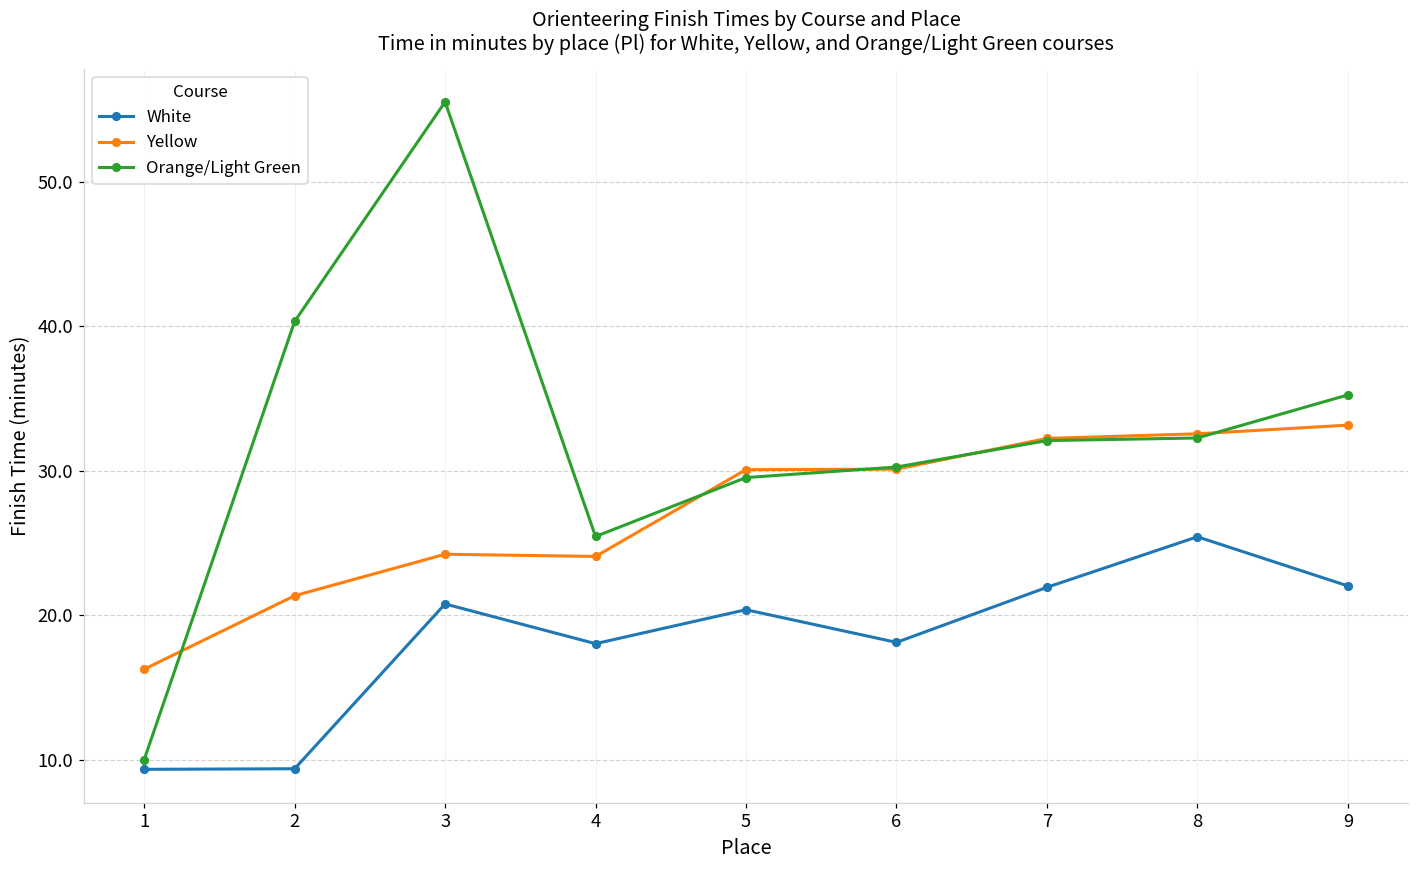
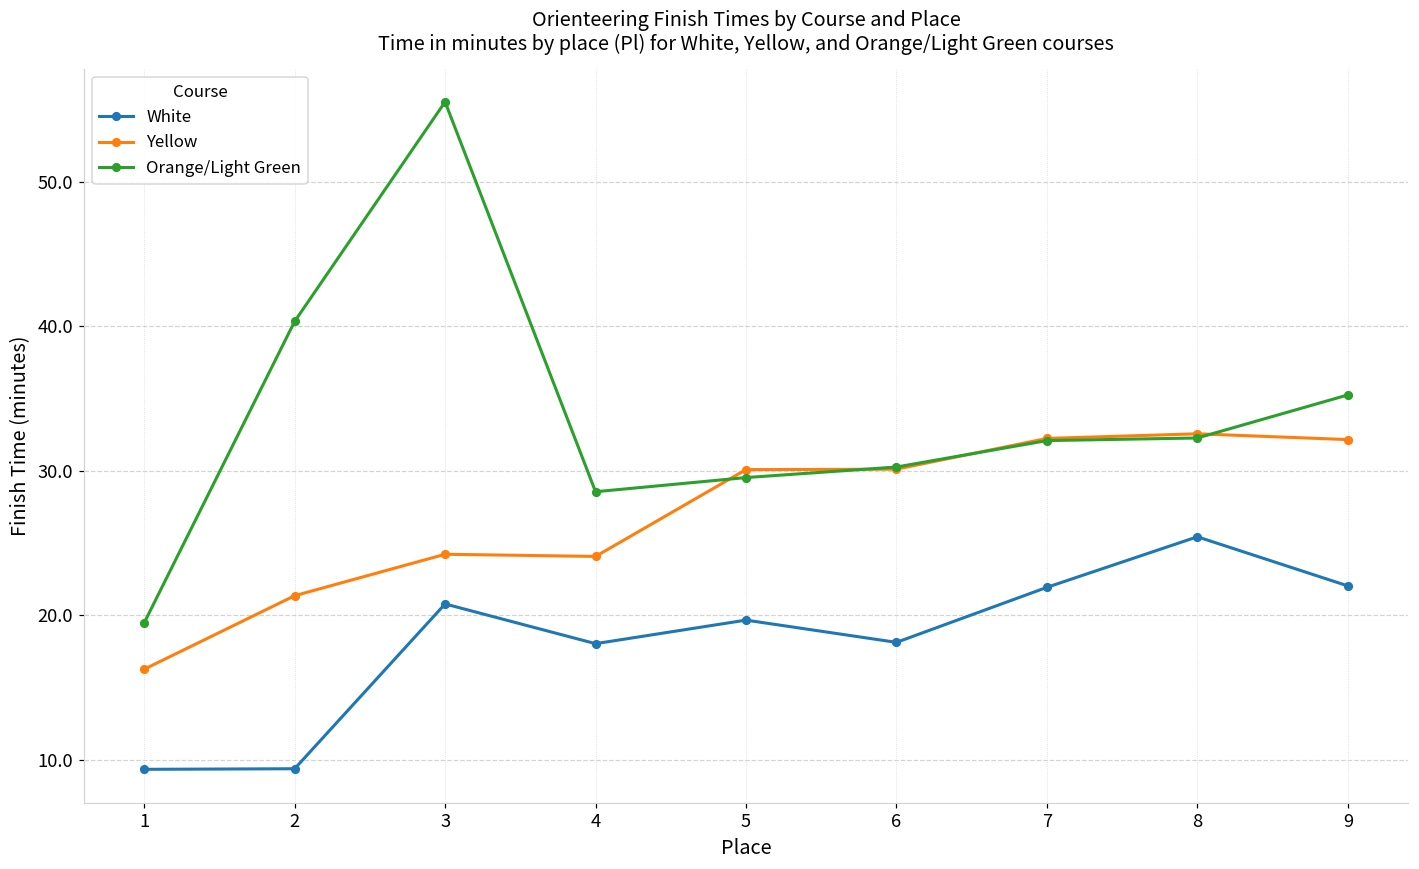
Orange/Light Green, 1: 10.0 -> 19.5
Orange/Light Green, 4: 25.5 -> 28.6
White, 5: 20.4 -> 19.7
Yellow, 9: 33.2 -> 32.2
